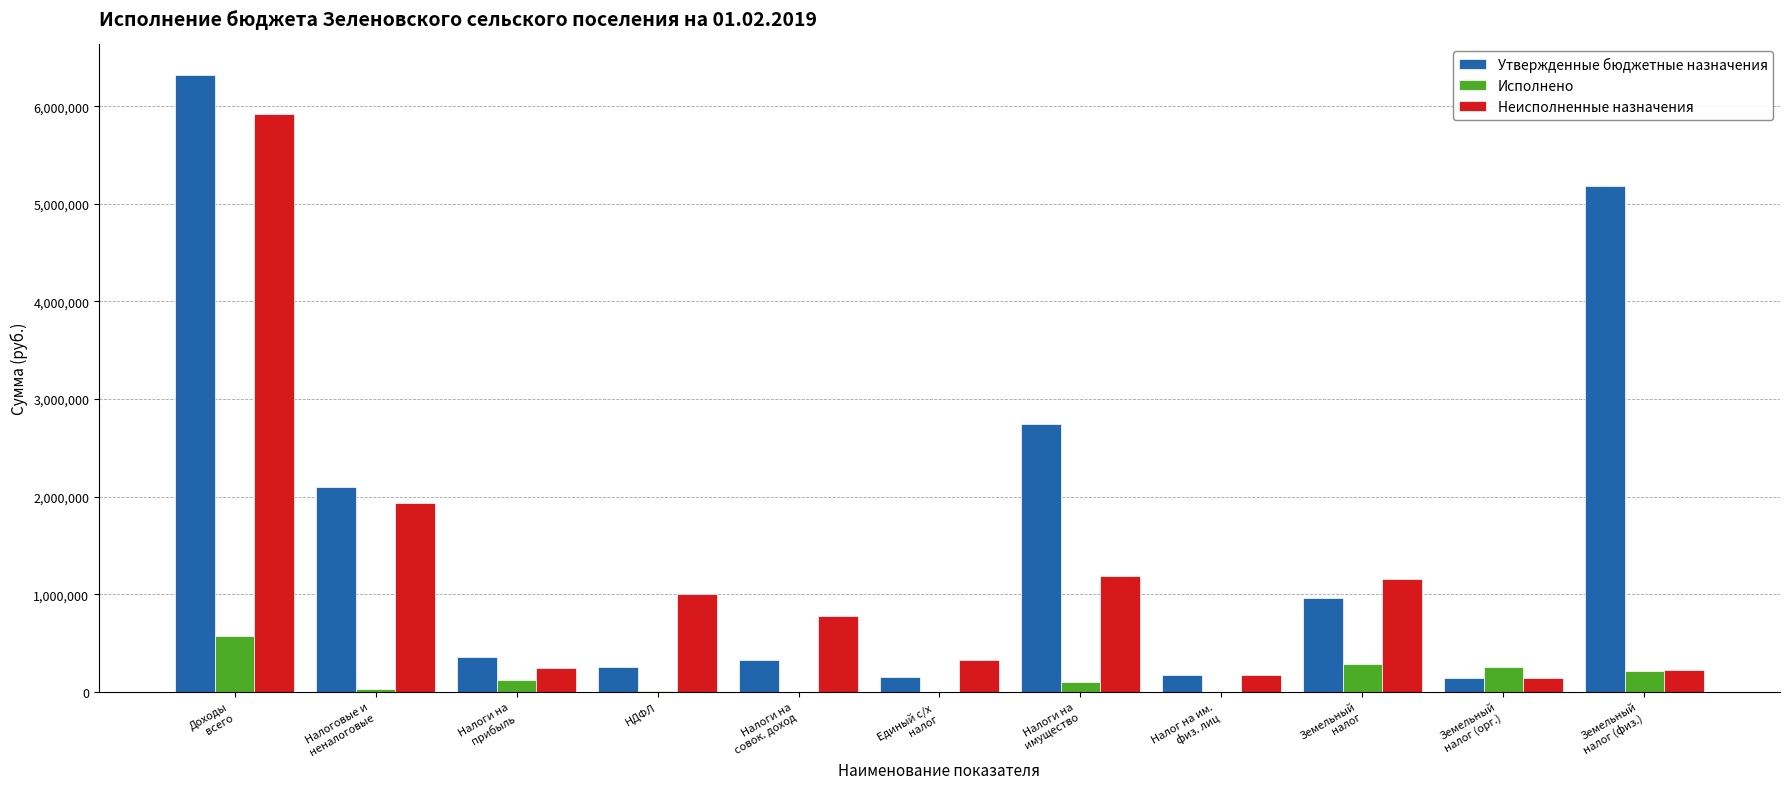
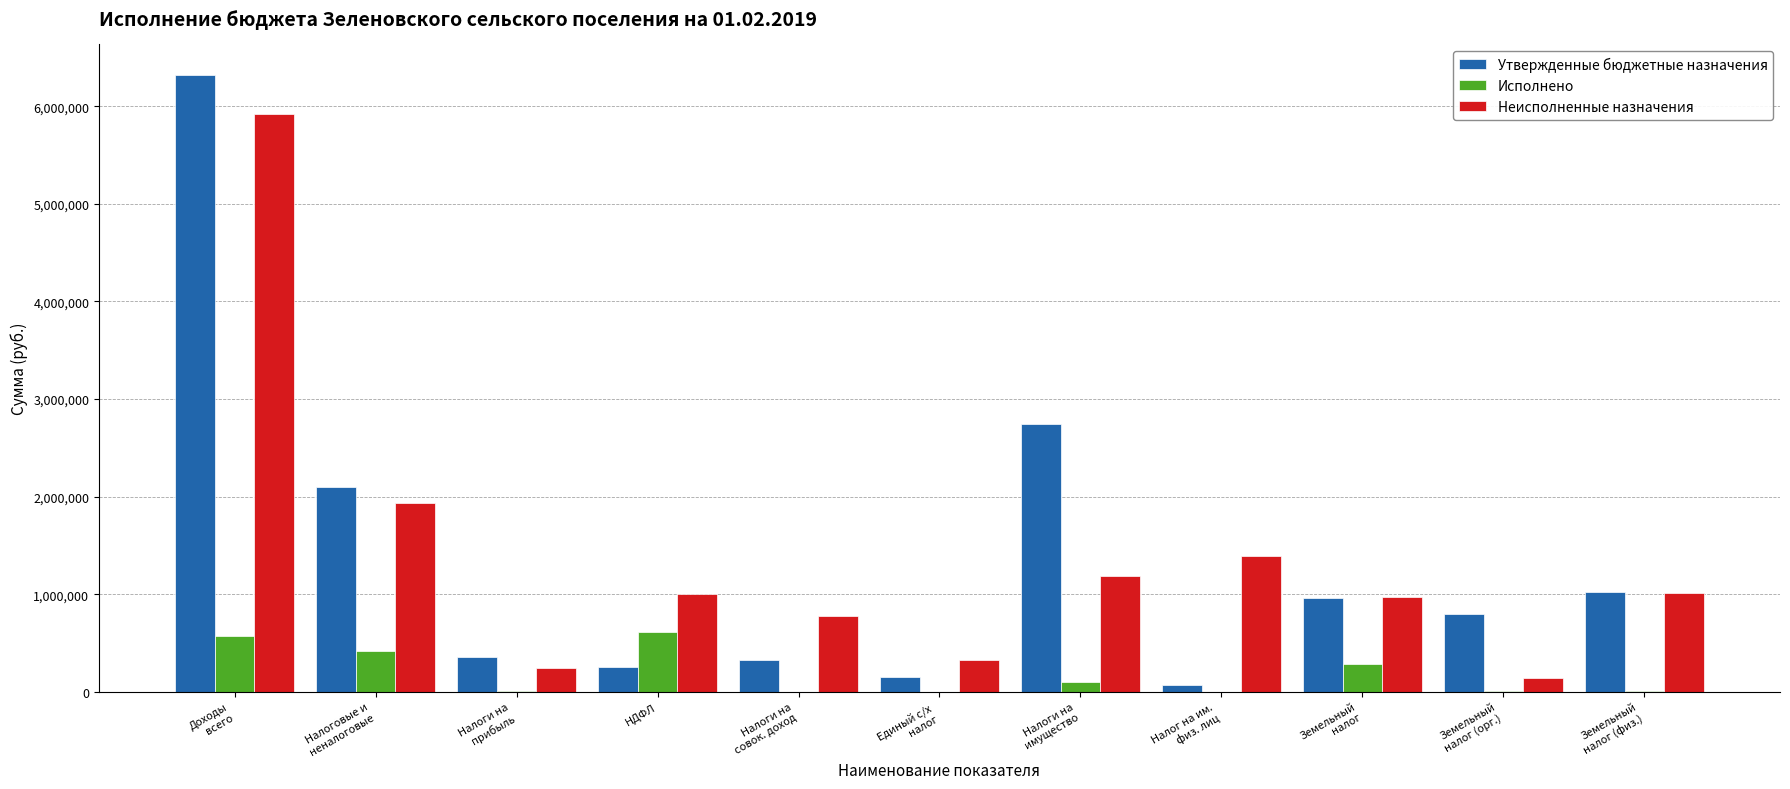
Исполнено, Налоговые и неналоговые: 0 -> 400,000
Исполнено, Налоги на прибыль: 100,000 -> 0
Исполнено, НДФЛ: 0 -> 600,000
Утвержденные бюджетные назначения, Налог на им. физ. лиц: 200,000 -> 100,000
Неисполненные назначения, Налог на им. физ. лиц: 200,000 -> 1,400,000
Неисполненные назначения, Земельный налог: 1,200,000 -> 1,000,000
Утвержденные бюджетные назначения, Земельный налог (орг.): 100,000 -> 800,000
Исполнено, Земельный налог (орг.): 300,000 -> 0
Утвержденные бюджетные назначения, Земельный налог (физ.): 5,200,000 -> 1,000,000
Исполнено, Земельный налог (физ.): 200,000 -> 0
Неисполненные назначения, Земельный налог (физ.): 200,000 -> 1,000,000
